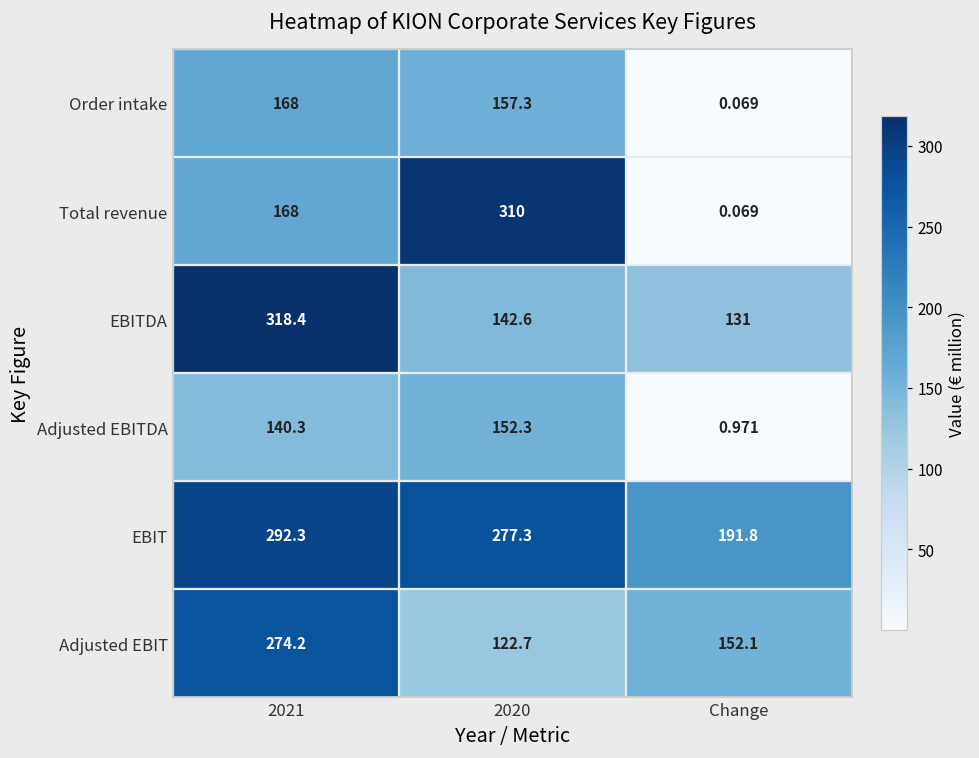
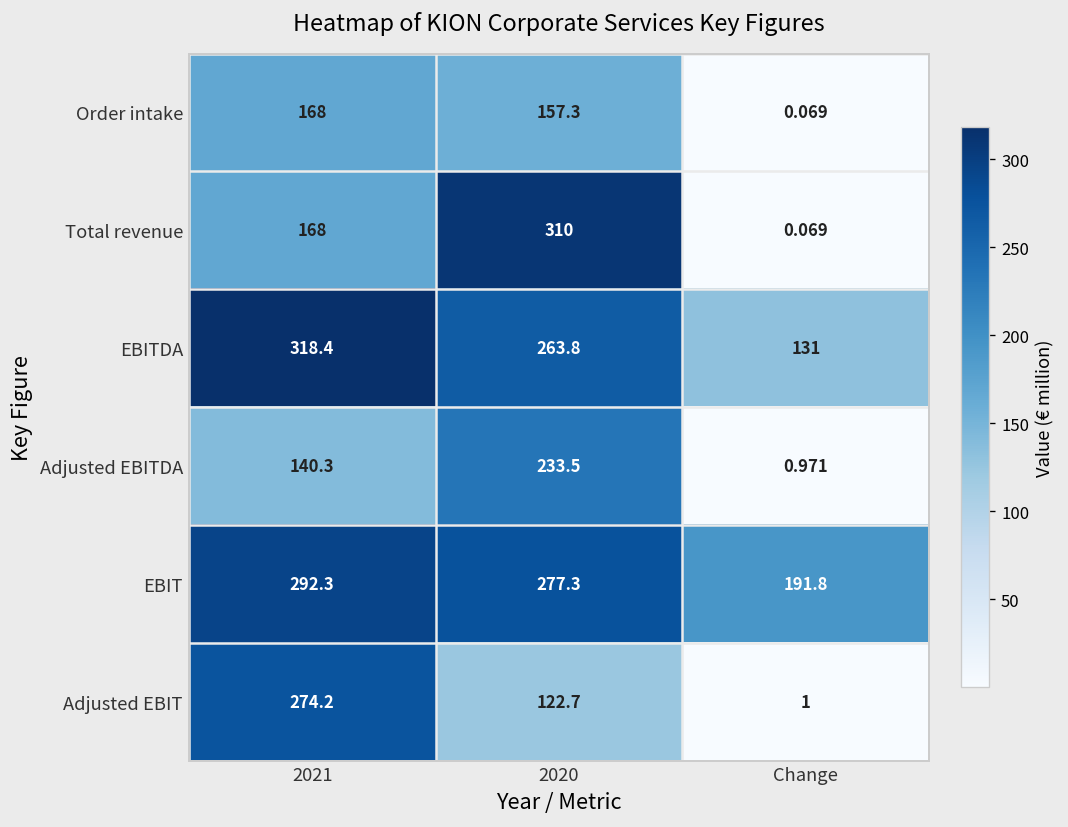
EBITDA, 2020: 142.6 -> 263.8
Adjusted EBITDA, 2020: 152.3 -> 233.5
Adjusted EBIT, Change: 152.1 -> 1
